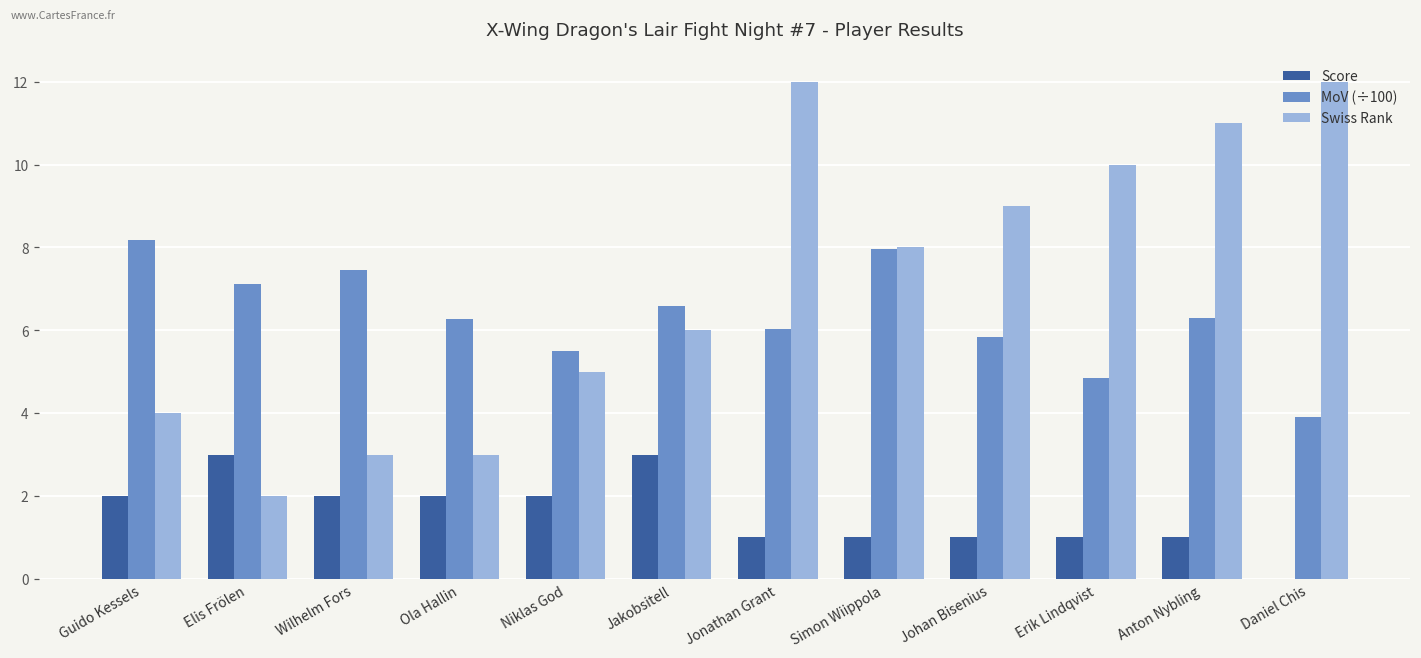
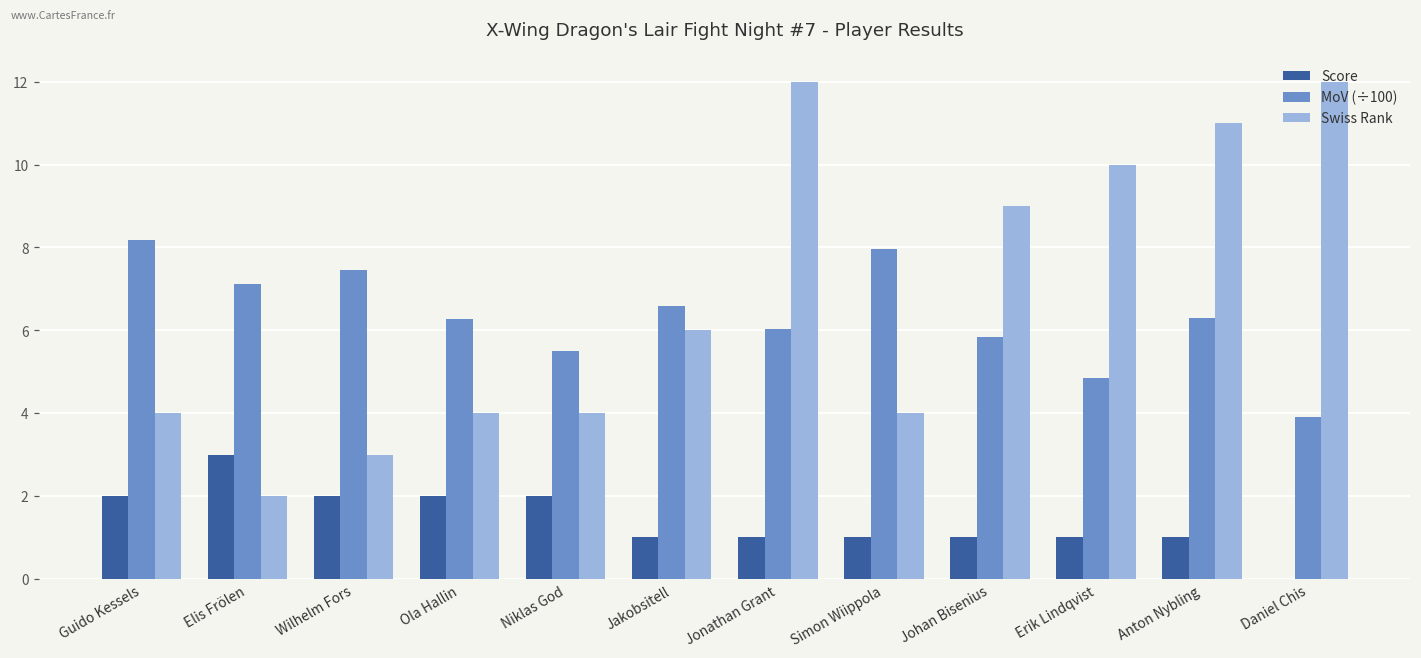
Swiss Rank, Ola Hallin: 3 -> 4
Swiss Rank, Niklas God: 5 -> 4
Score, Jakobsitell: 3 -> 1
Swiss Rank, Simon Wiippola: 8 -> 4
